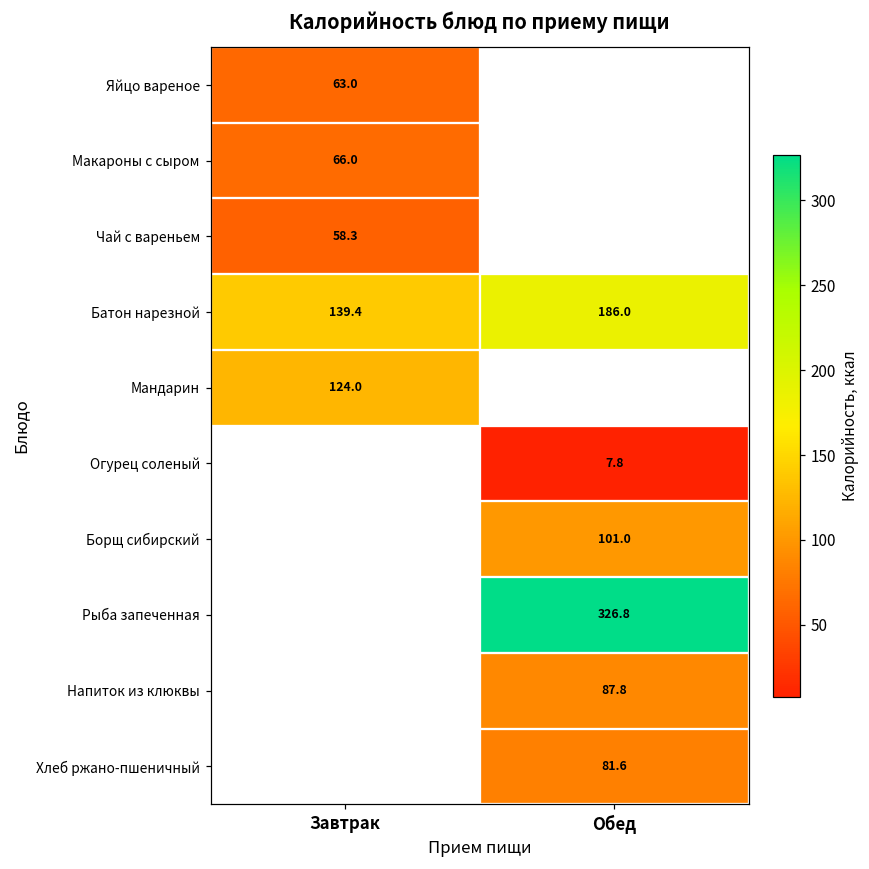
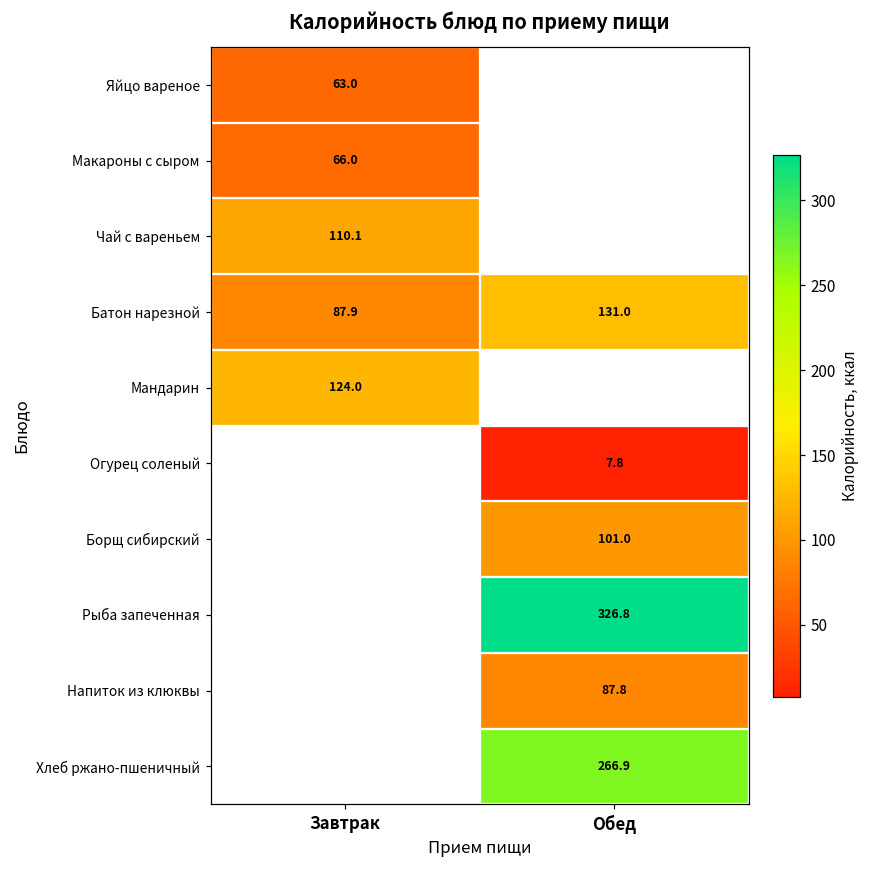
Чай с вареньем, Завтрак: 58.3 -> 110.1
Батон нарезной, Завтрак: 139.4 -> 87.9
Батон нарезной, Обед: 186.0 -> 131.0
Хлеб ржано-пшеничный, Обед: 81.6 -> 266.9
